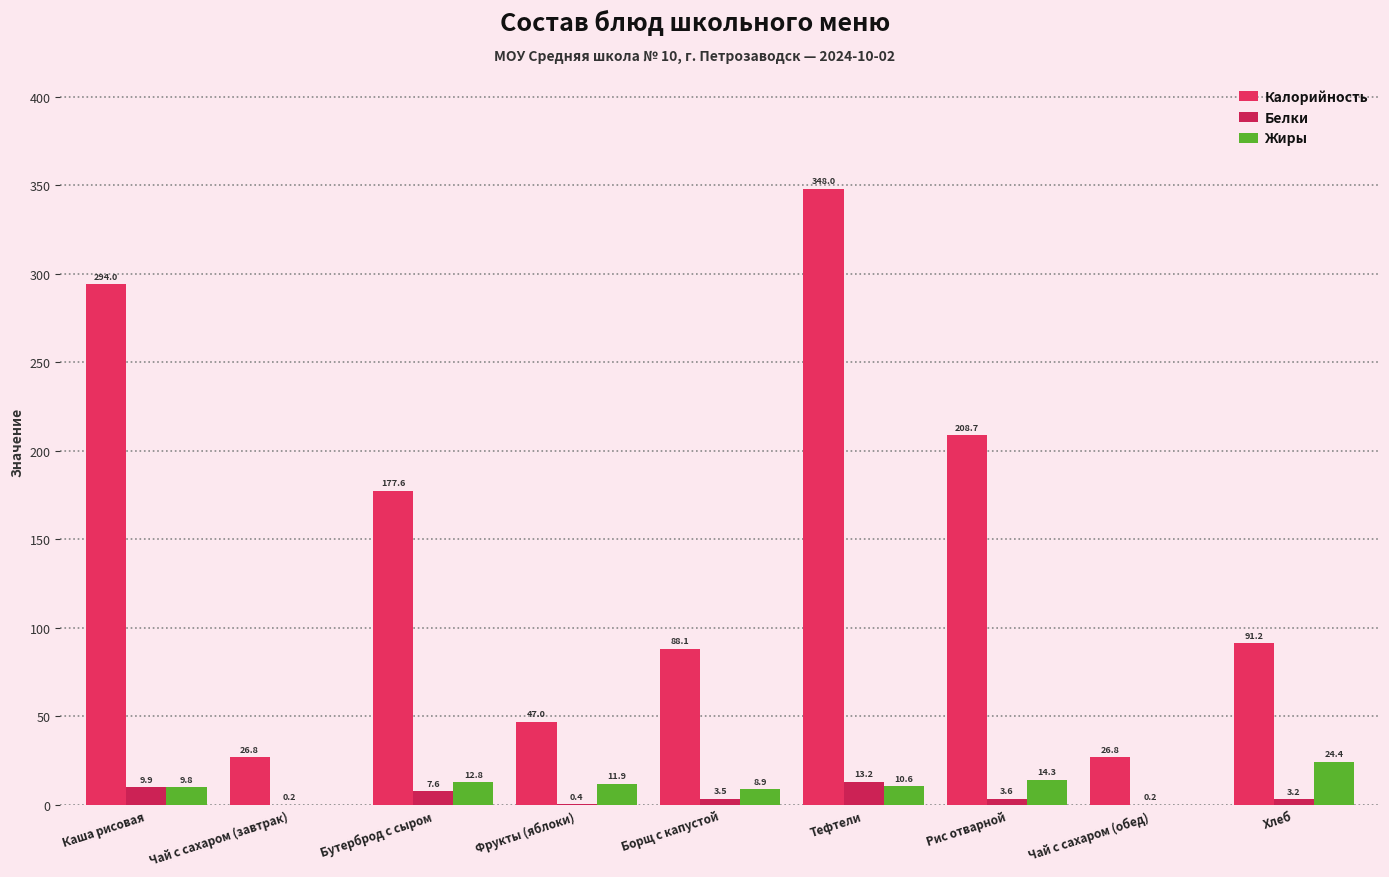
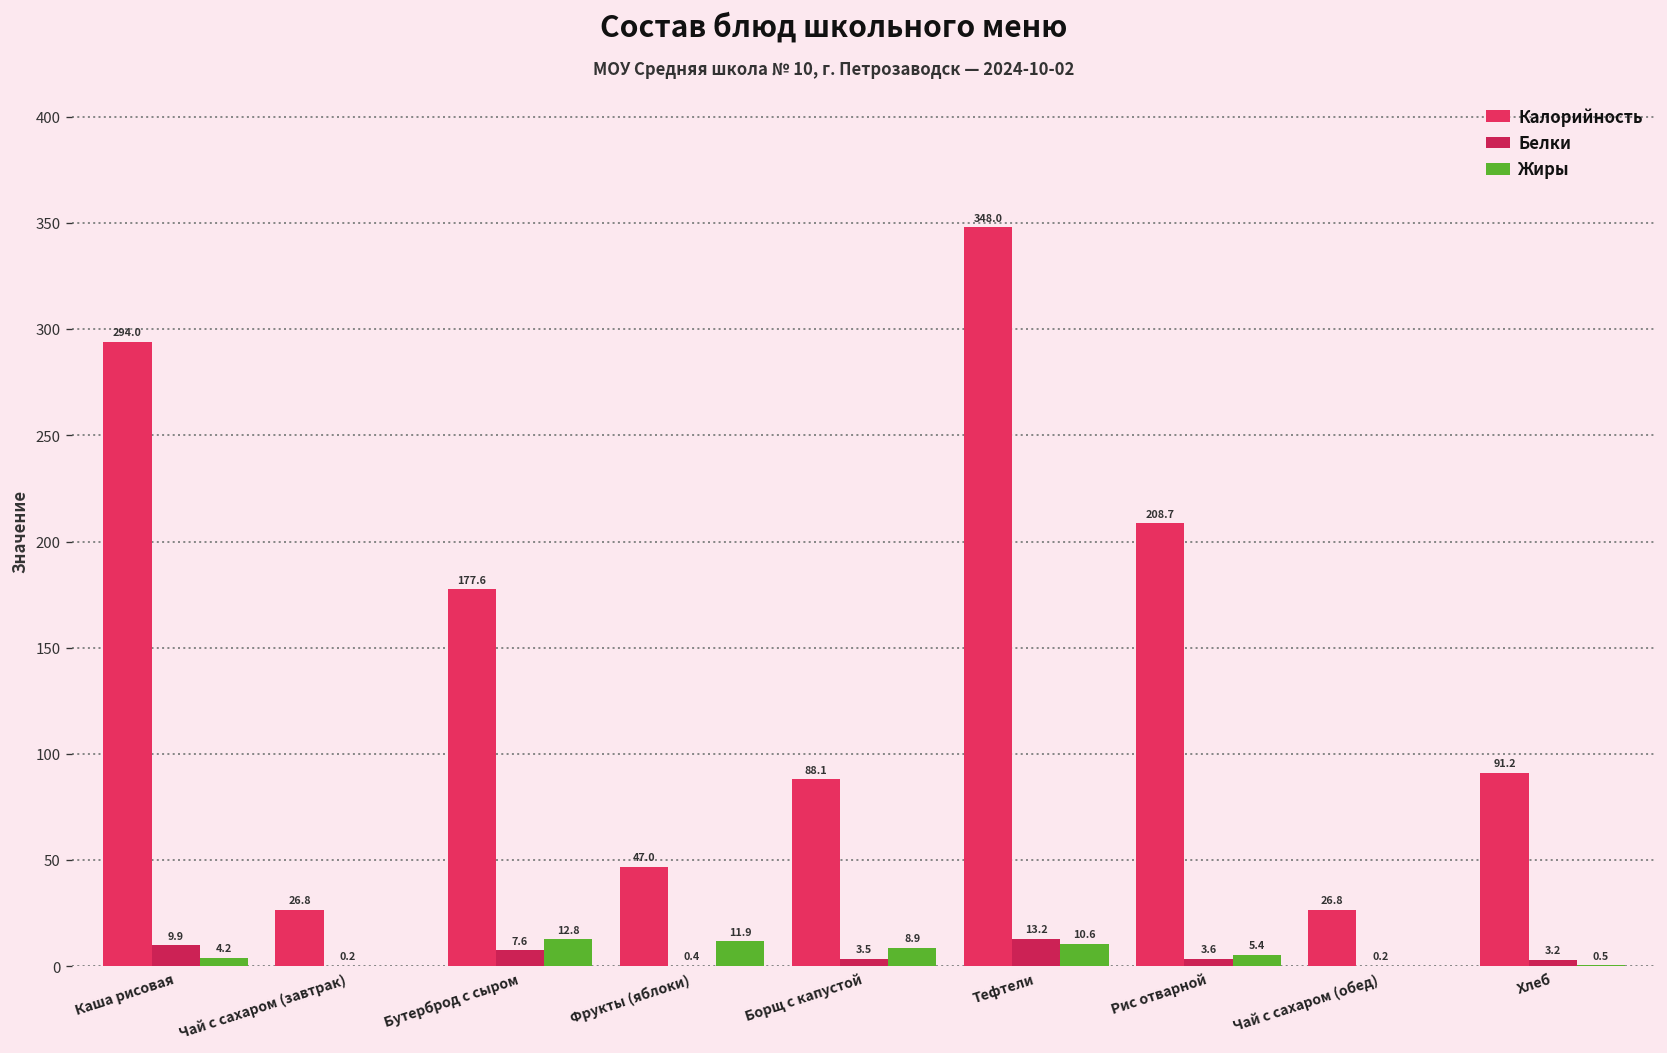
Жиры, Каша рисовая: 9.8 -> 4.2
Жиры, Рис отварной: 14.3 -> 5.4
Жиры, Хлеб: 24.4 -> 0.5
